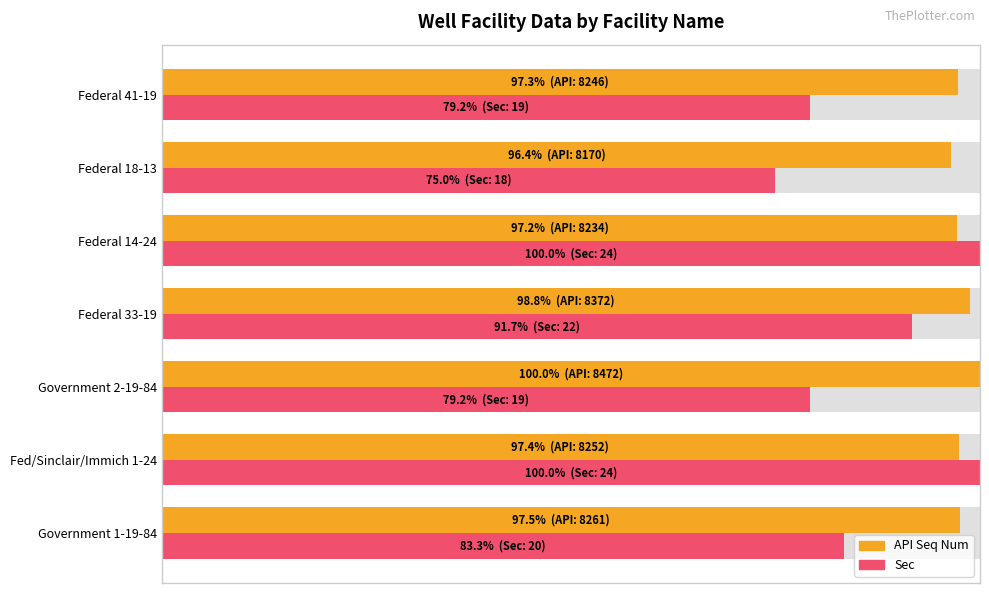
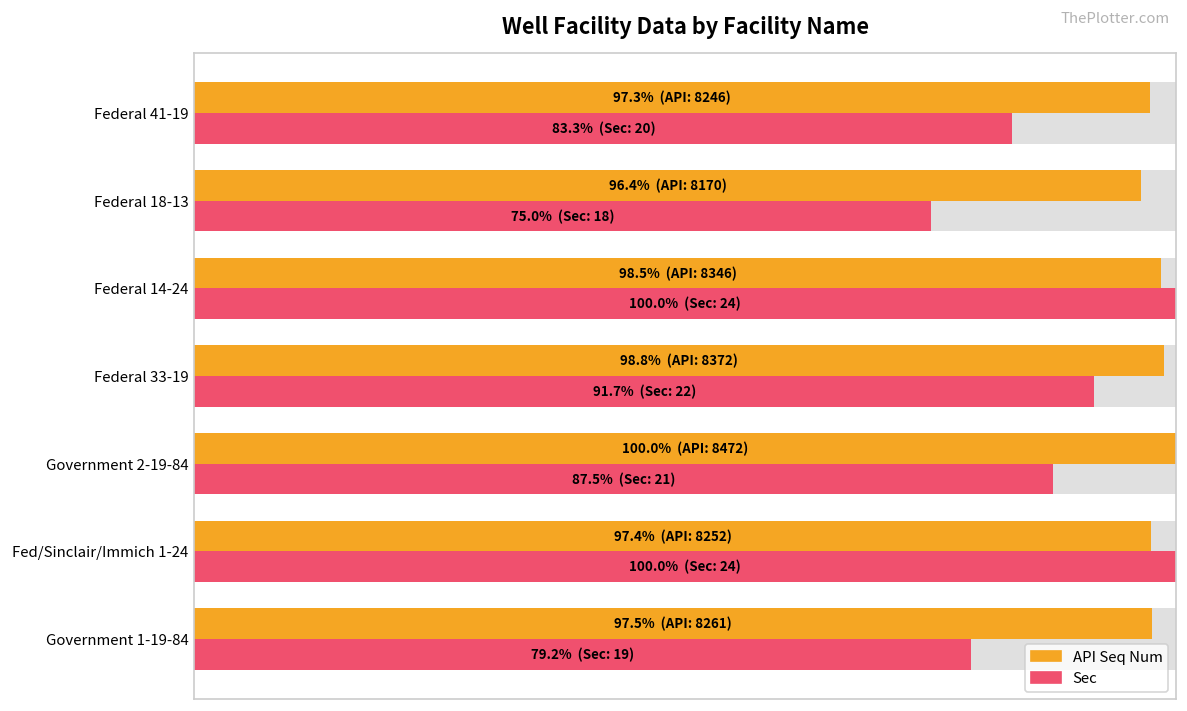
Sec, Federal 41-19: 79.2% (Sec: 19) -> 83.3% (Sec: 20)
API Seq Num, Federal 14-24: 97.2% (API: 8234) -> 98.5% (API: 8346)
Sec, Government 2-19-84: 79.2% (Sec: 19) -> 87.5% (Sec: 21)
Sec, Government 1-19-84: 83.3% (Sec: 20) -> 79.2% (Sec: 19)
